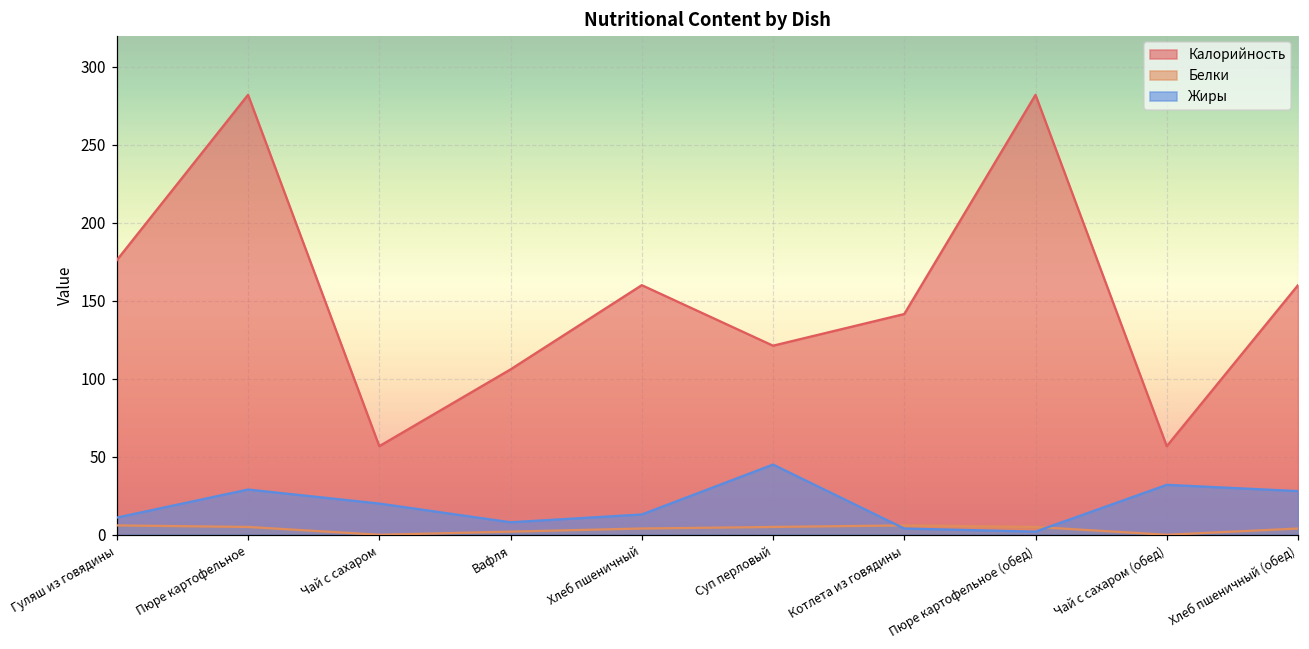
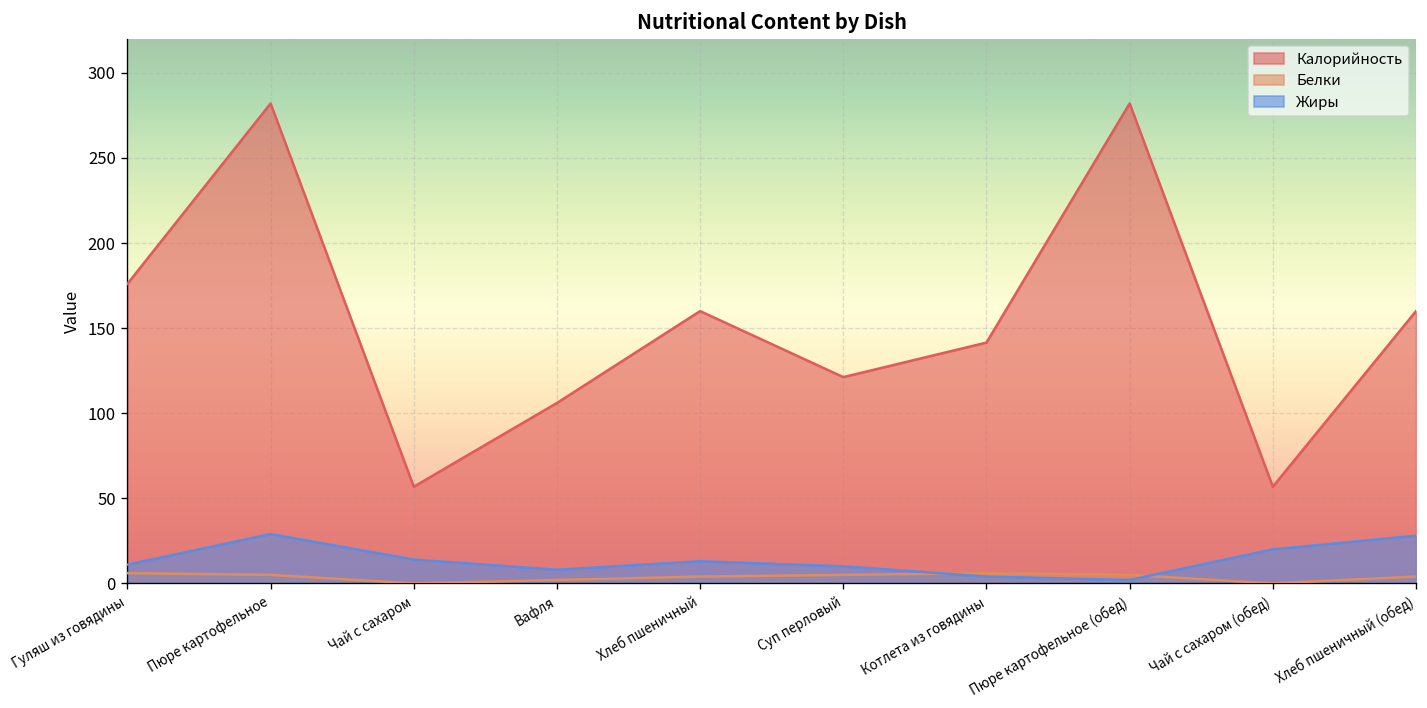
Жиры, Чай с сахаром: 20 -> 14
Жиры, Суп перловый: 45 -> 10
Жиры, Чай с сахаром (обед): 32 -> 20
